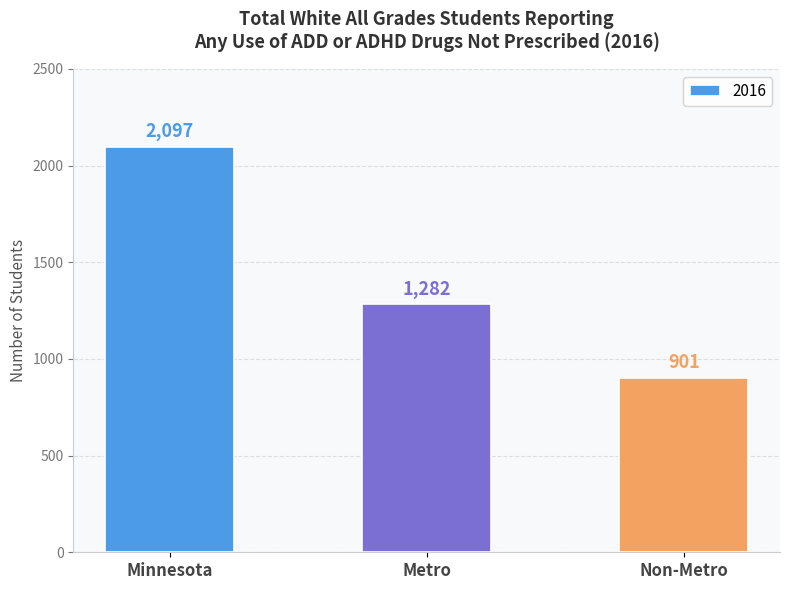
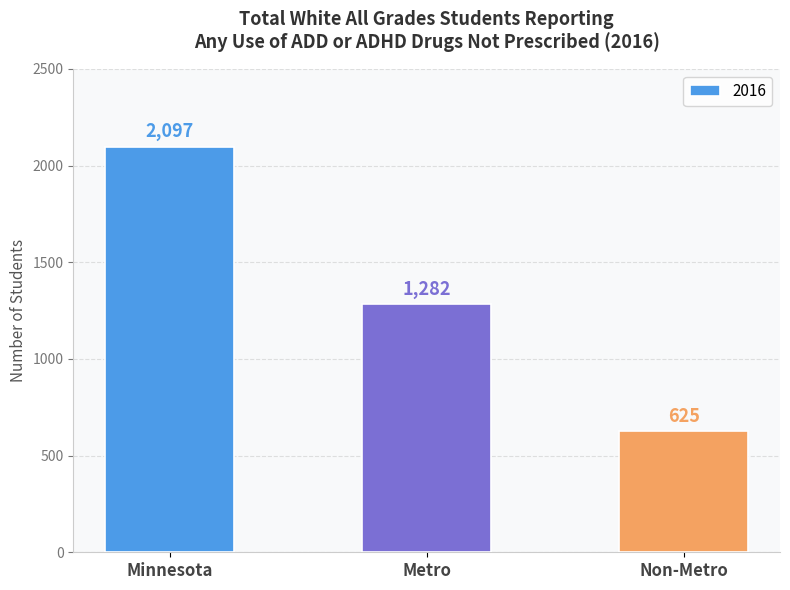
Non-Metro: 901 -> 625
